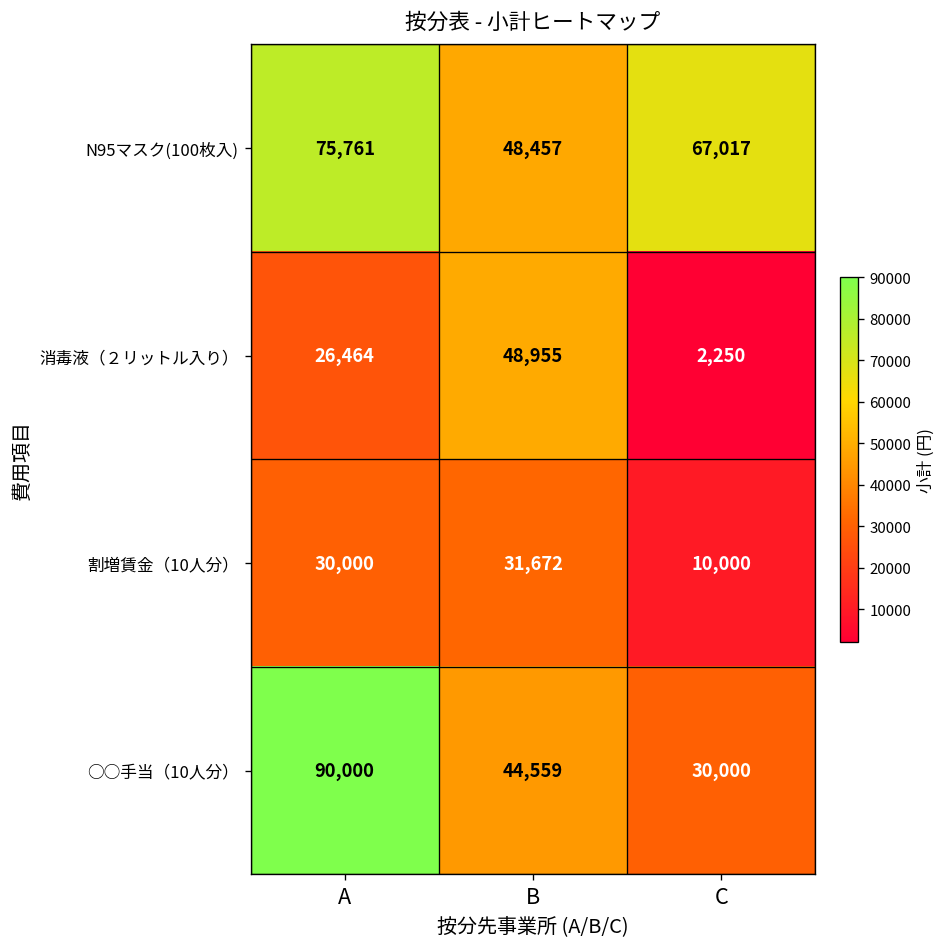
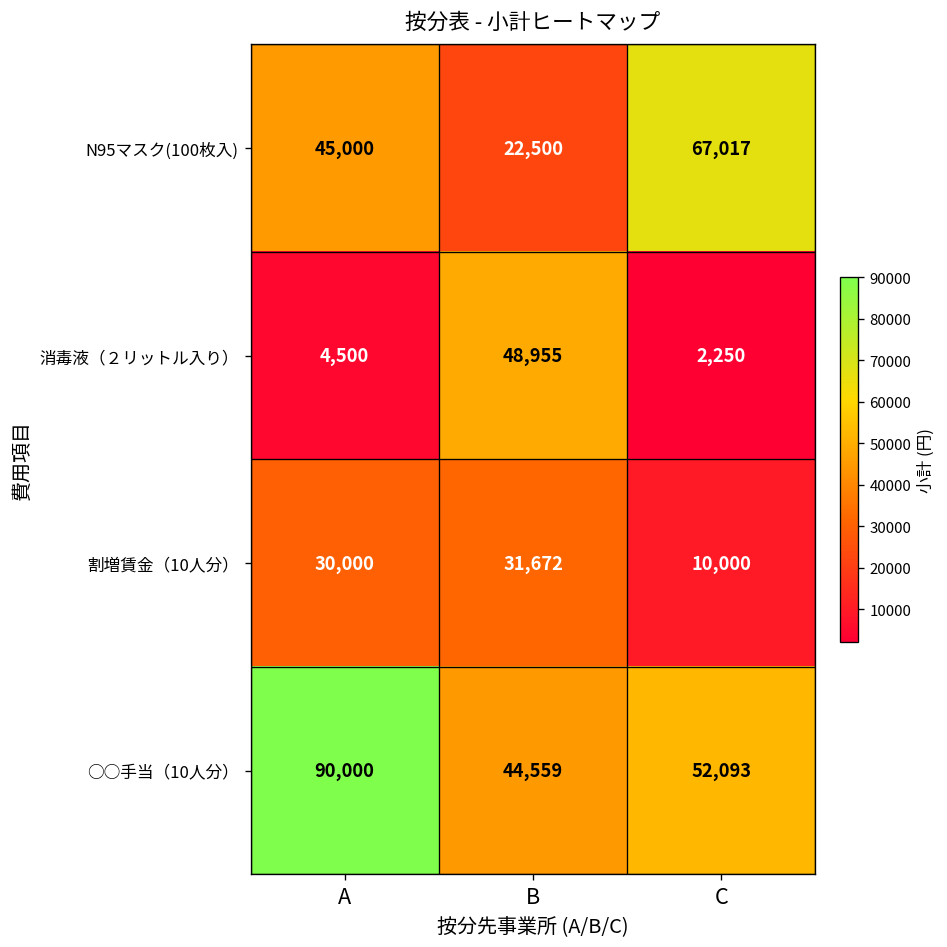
N95マスク(100枚入), A: 75,761 -> 45,000
N95マスク(100枚入), B: 48,457 -> 22,500
消毒液（２リットル入り）, A: 26,464 -> 4,500
○○手当（10人分）, C: 30,000 -> 52,093
